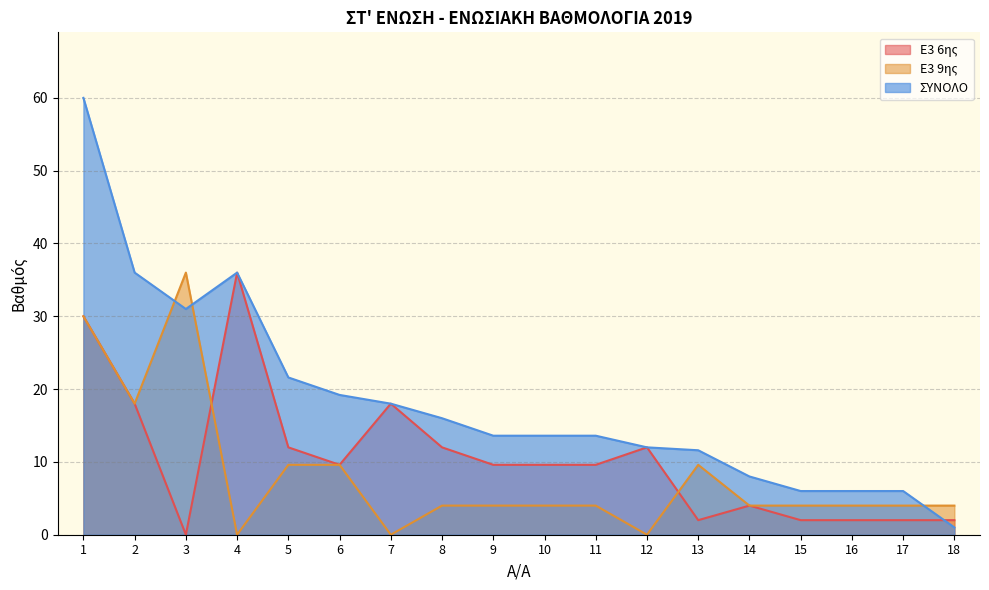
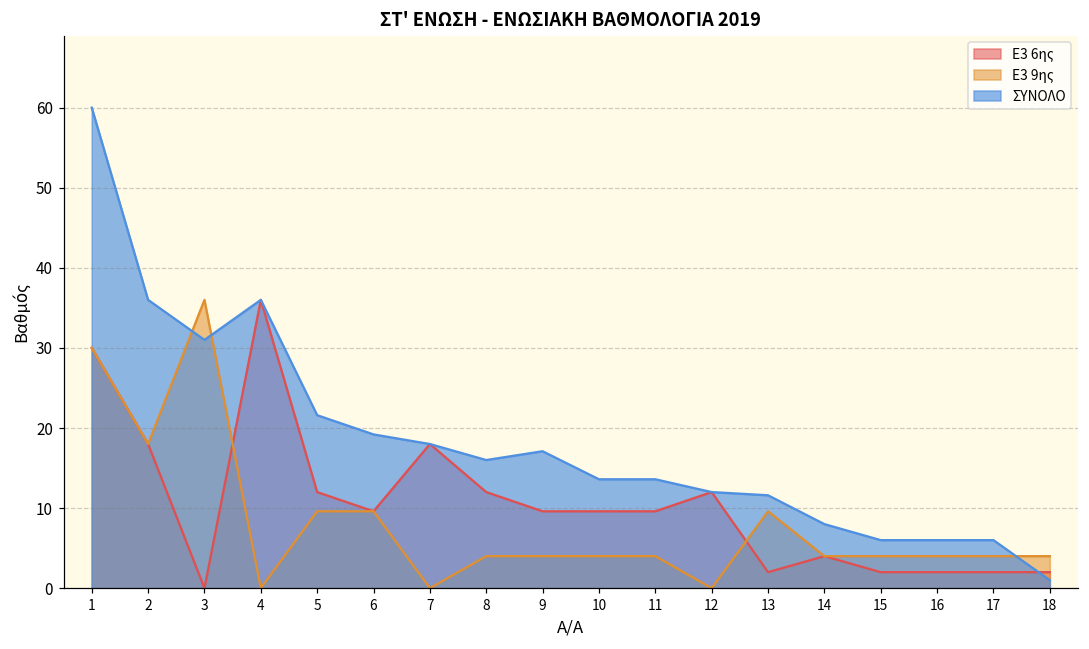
ΣΥΝΟΛΟ, 9: 14 -> 17
